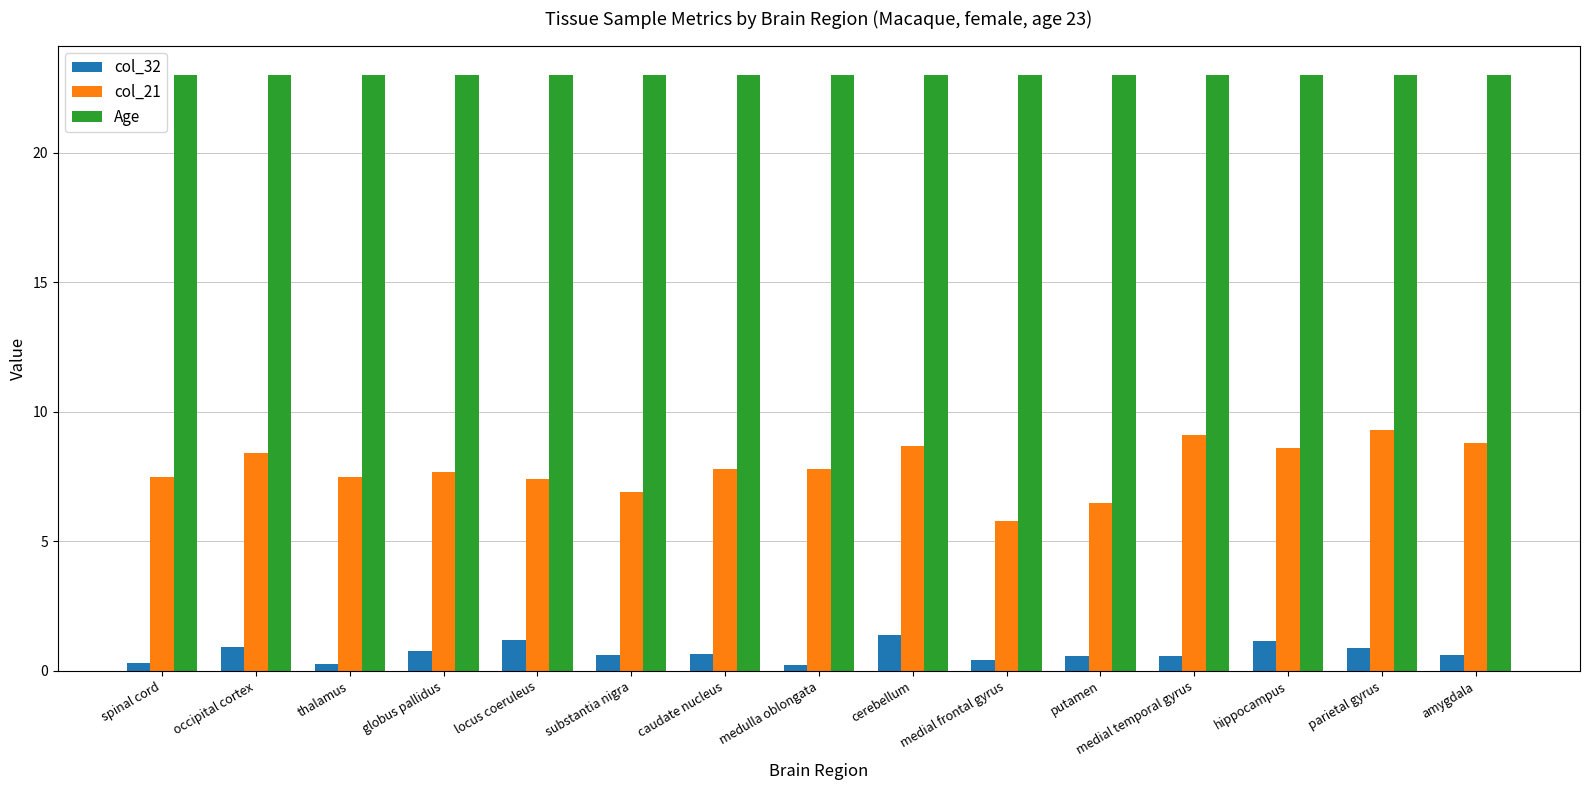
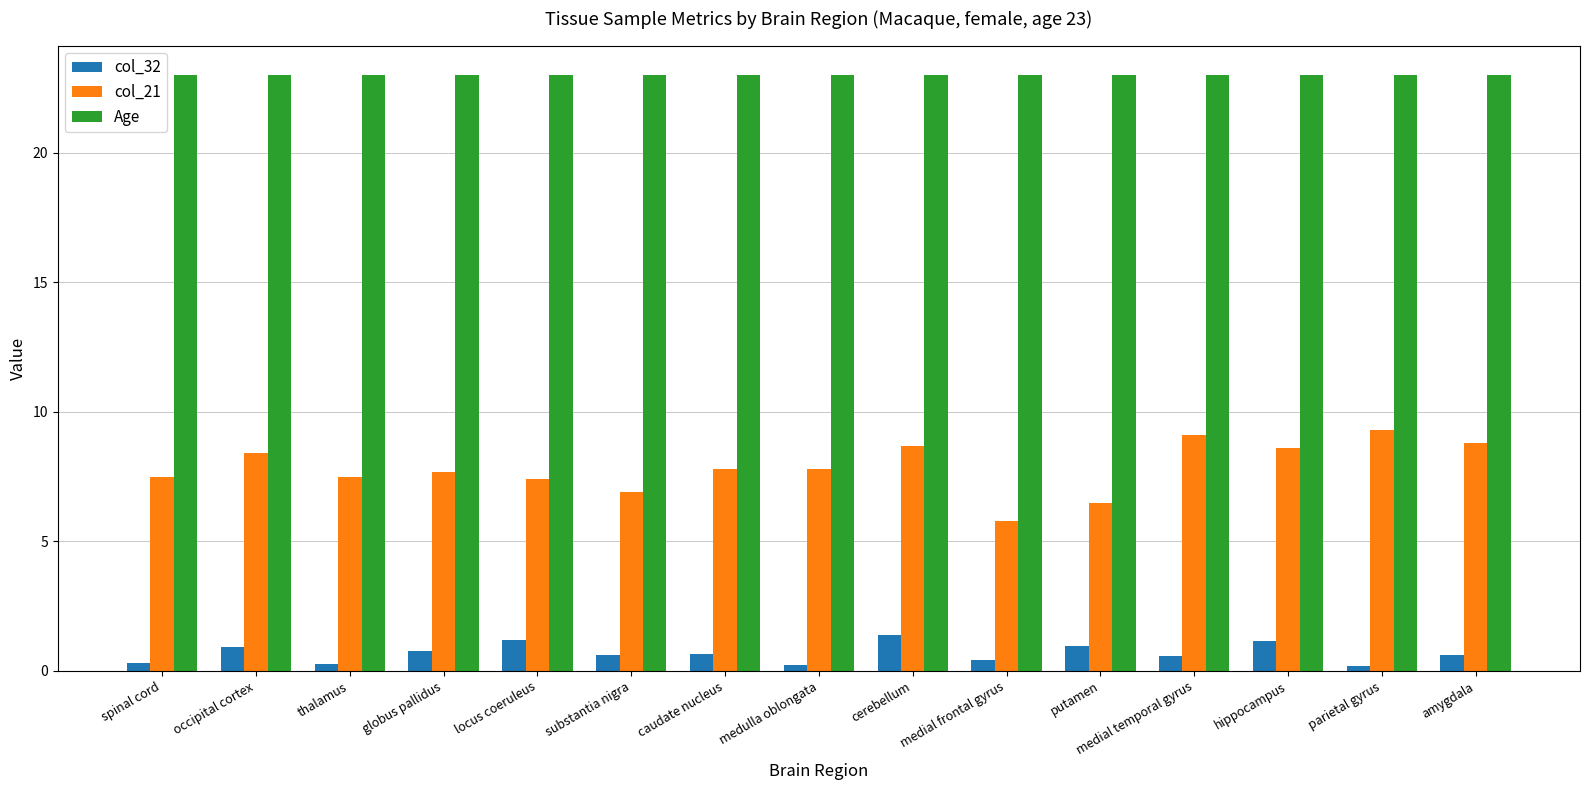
col_32, putamen: 0.6 -> 1.0
col_32, parietal gyrus: 0.9 -> 0.2
